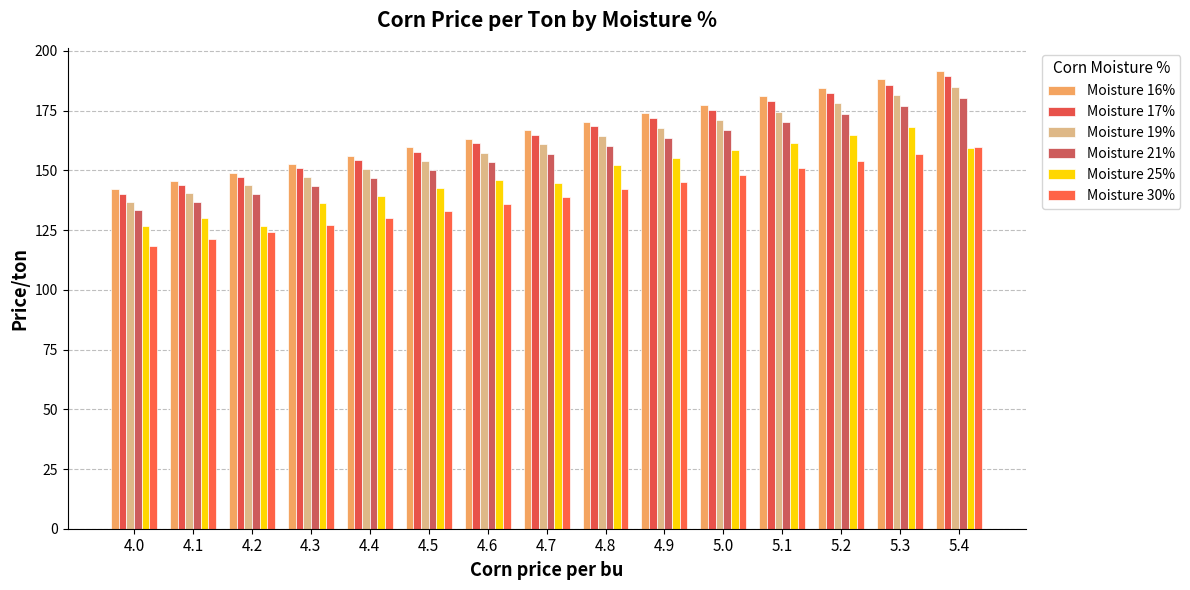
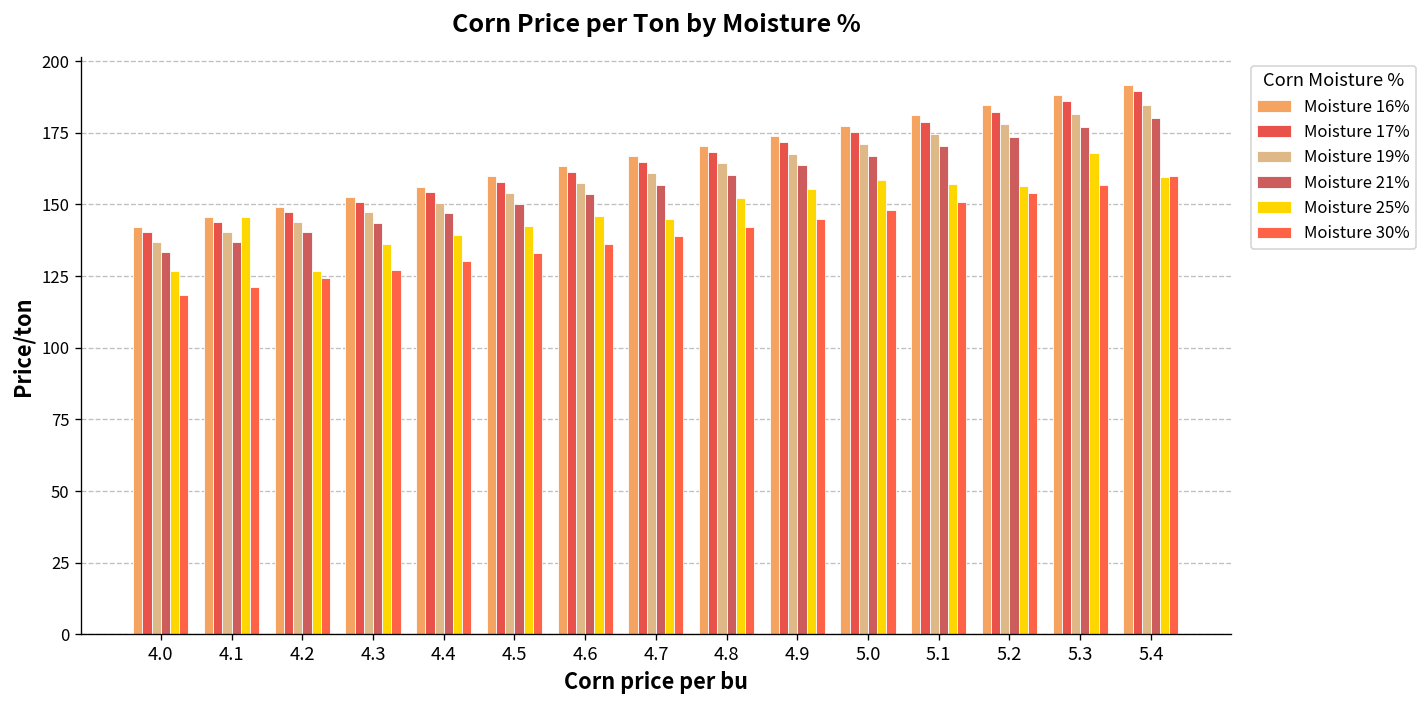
Moisture 25%, 4.1: 130 -> 146
Moisture 25%, 5.1: 162 -> 157
Moisture 25%, 5.2: 165 -> 157
